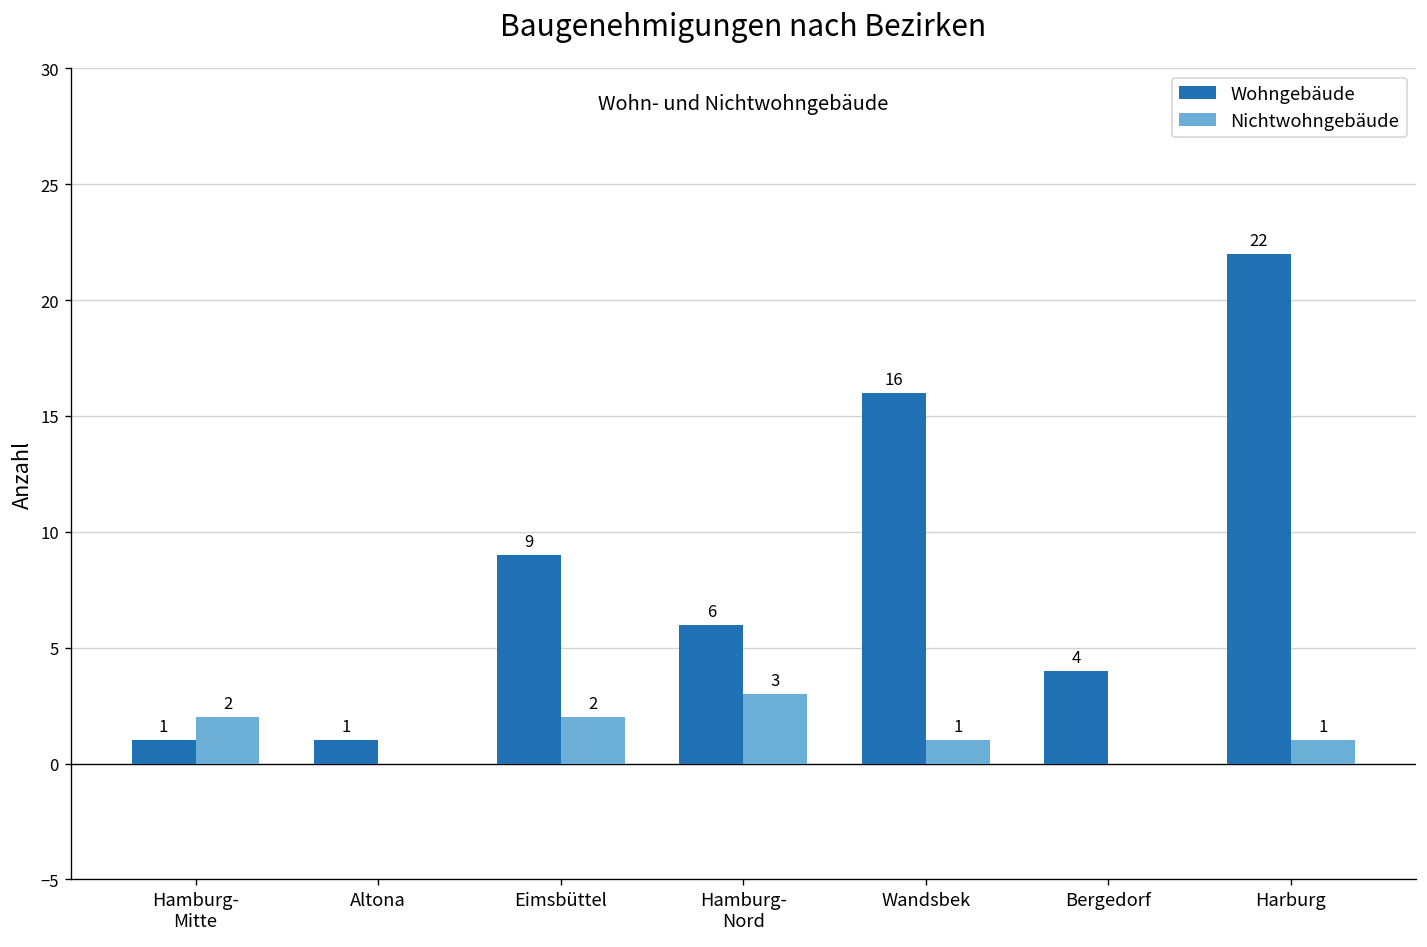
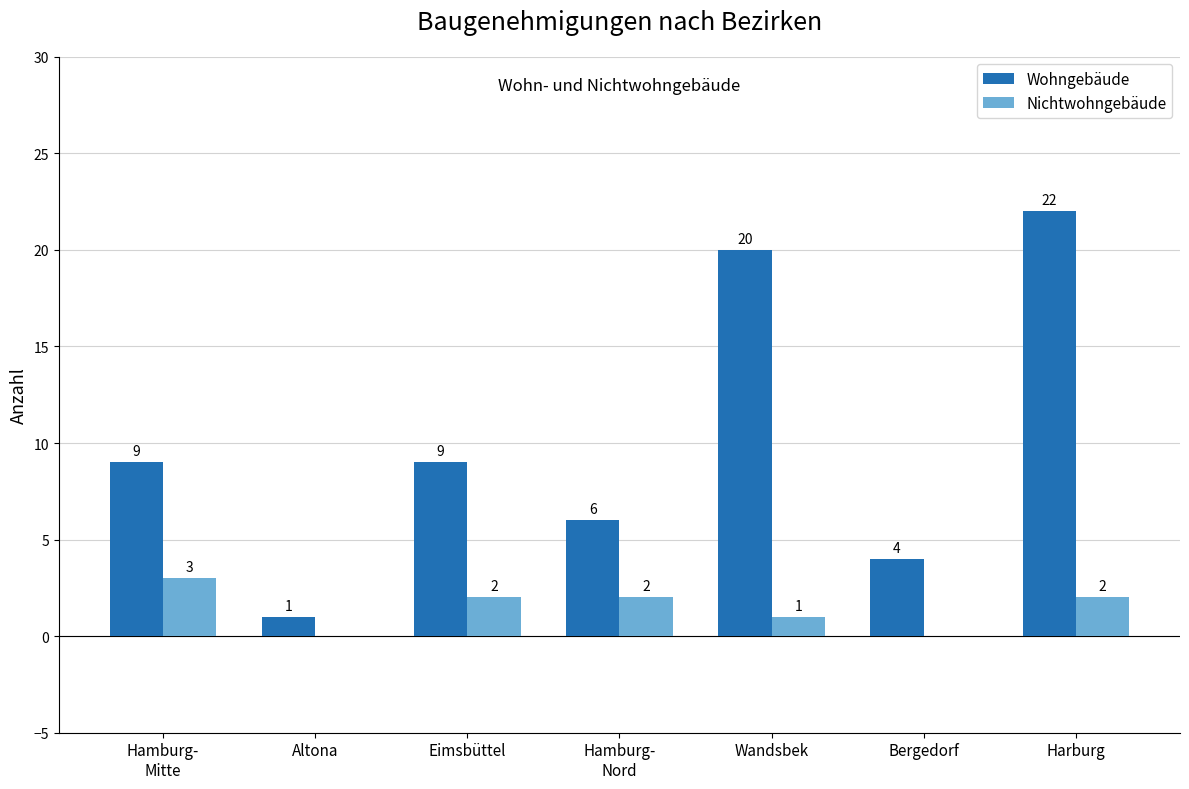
Wohngebäude, Hamburg- Mitte: 1 -> 9
Nichtwohngebäude, Hamburg- Mitte: 2 -> 3
Nichtwohngebäude, Hamburg- Nord: 3 -> 2
Wohngebäude, Wandsbek: 16 -> 20
Nichtwohngebäude, Harburg: 1 -> 2
